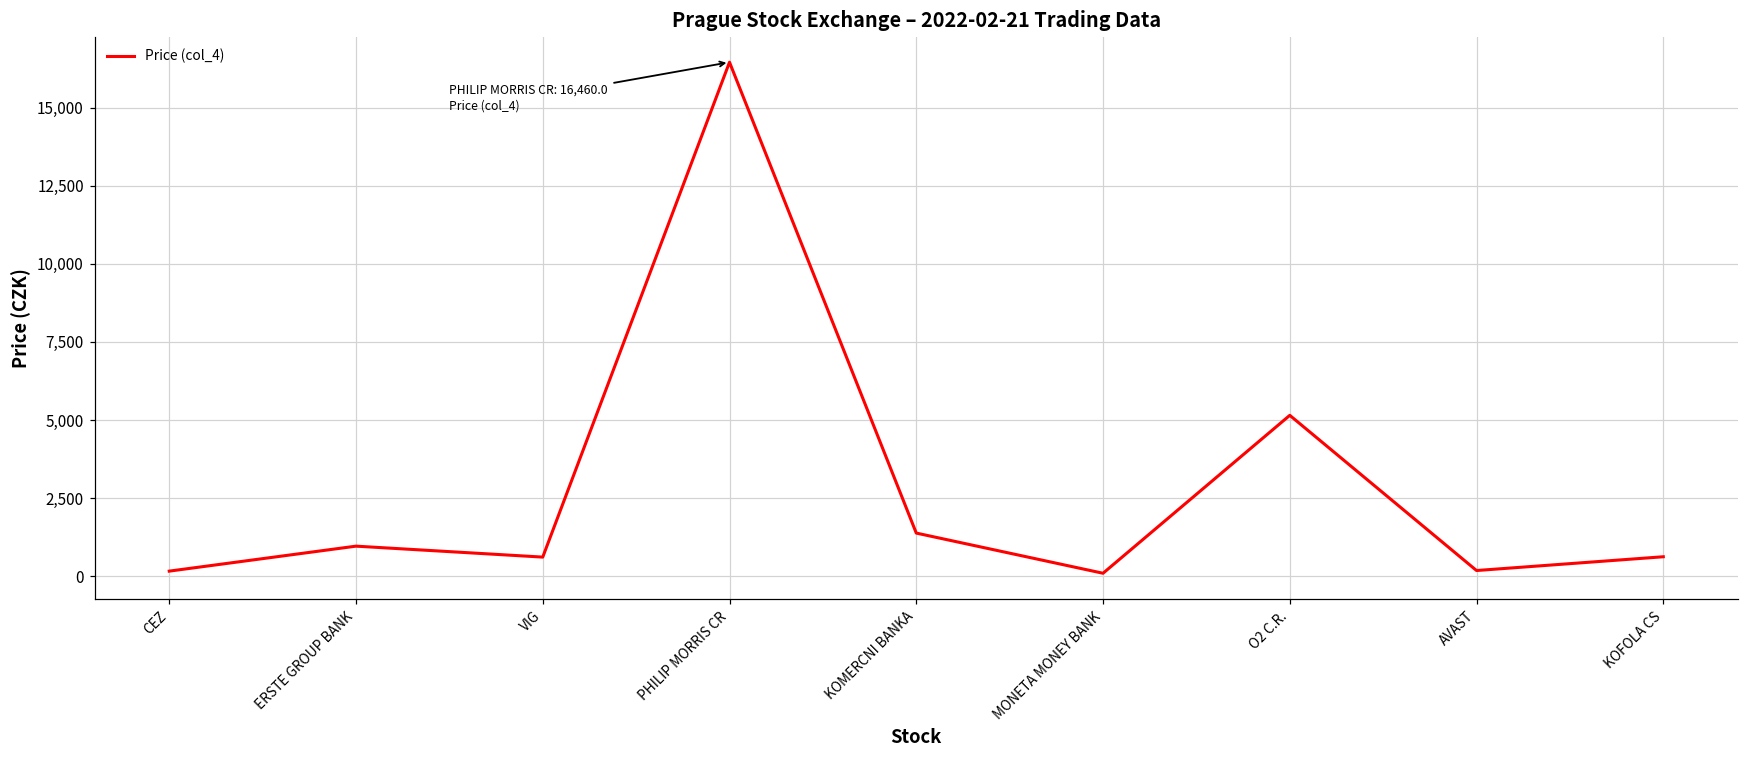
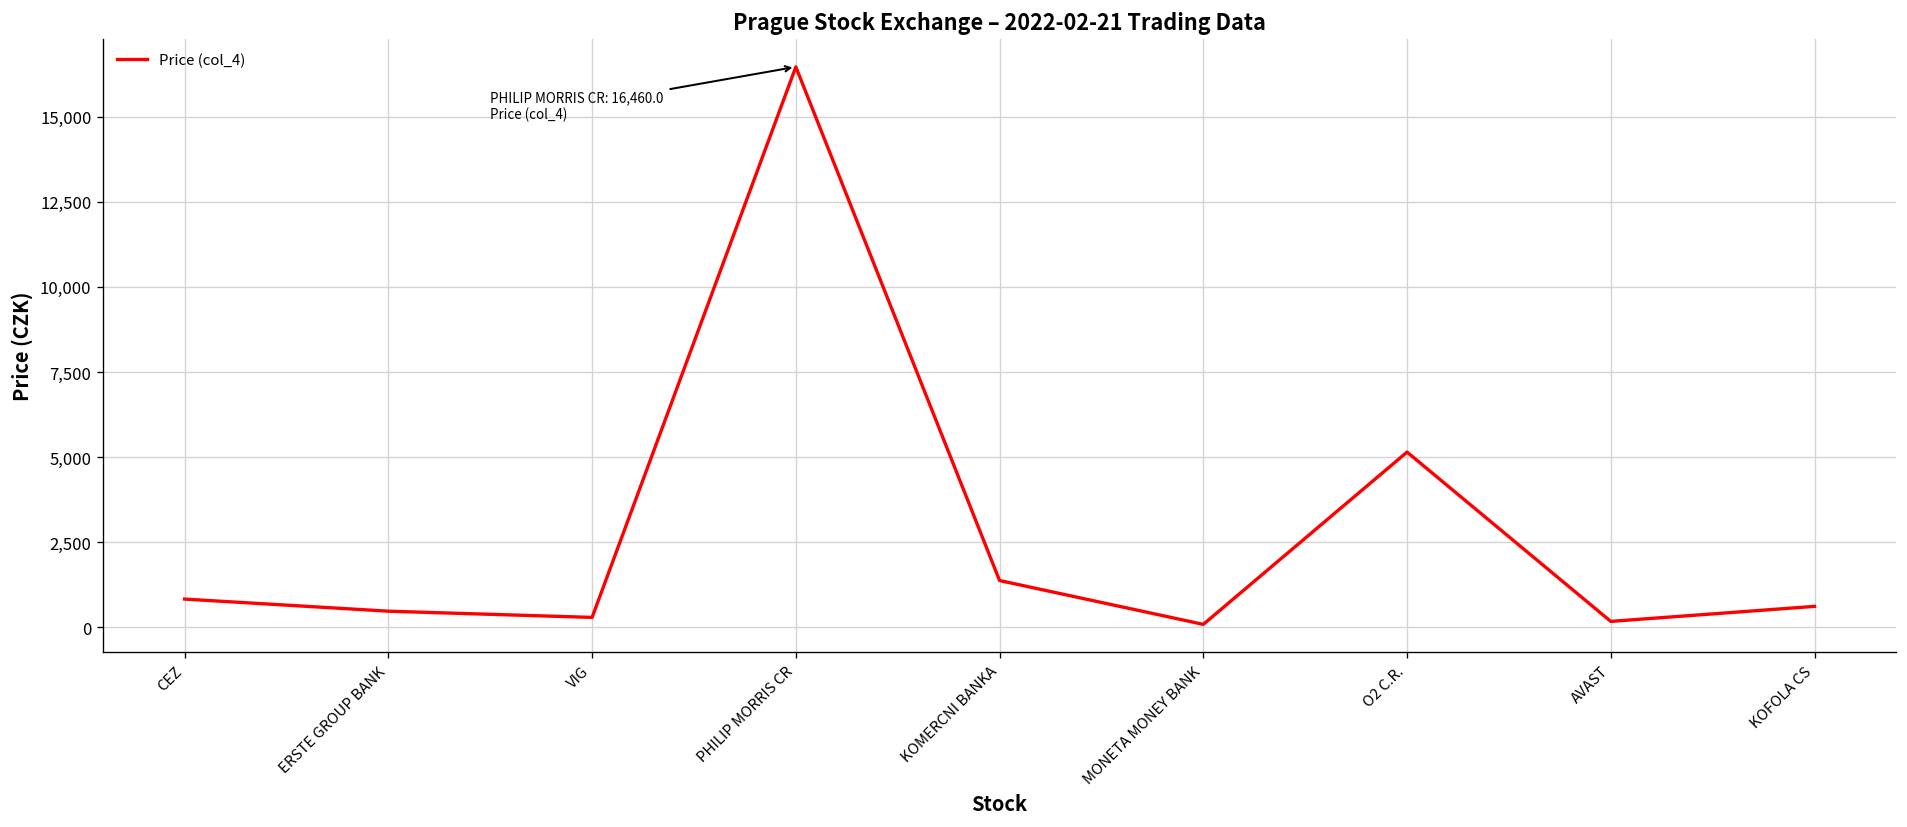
CEZ: 200 -> 800
ERSTE GROUP BANK: 1,000 -> 500
VIG: 600 -> 300
